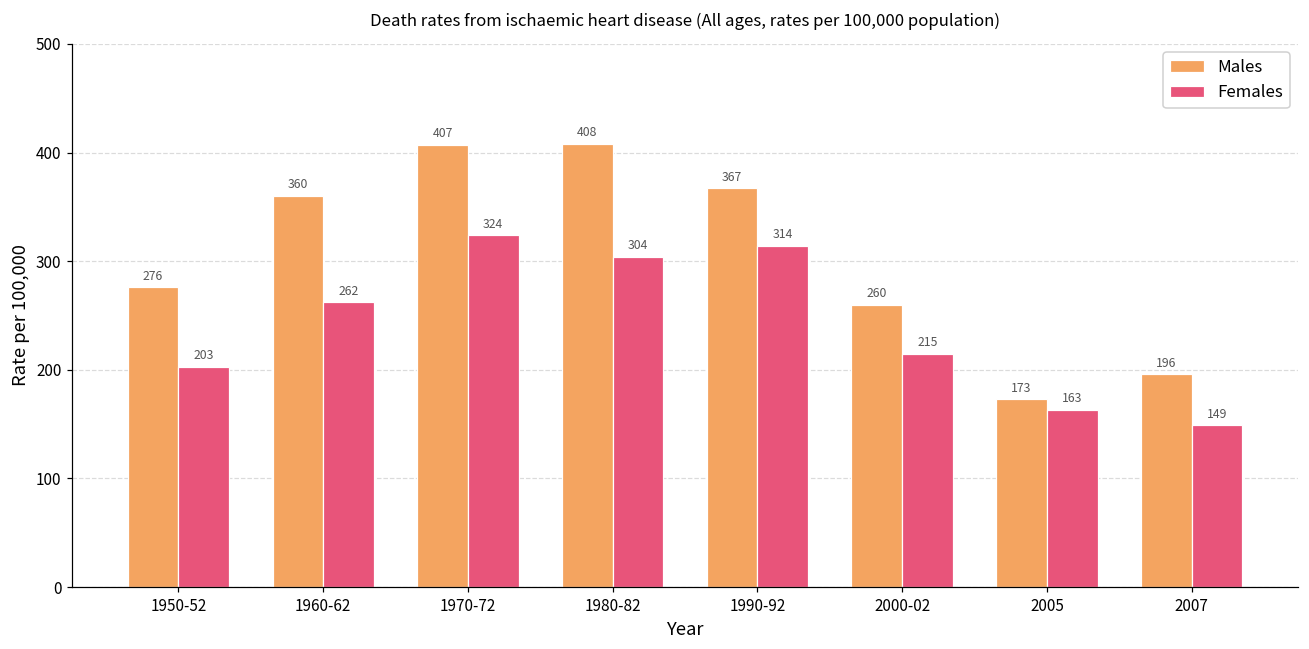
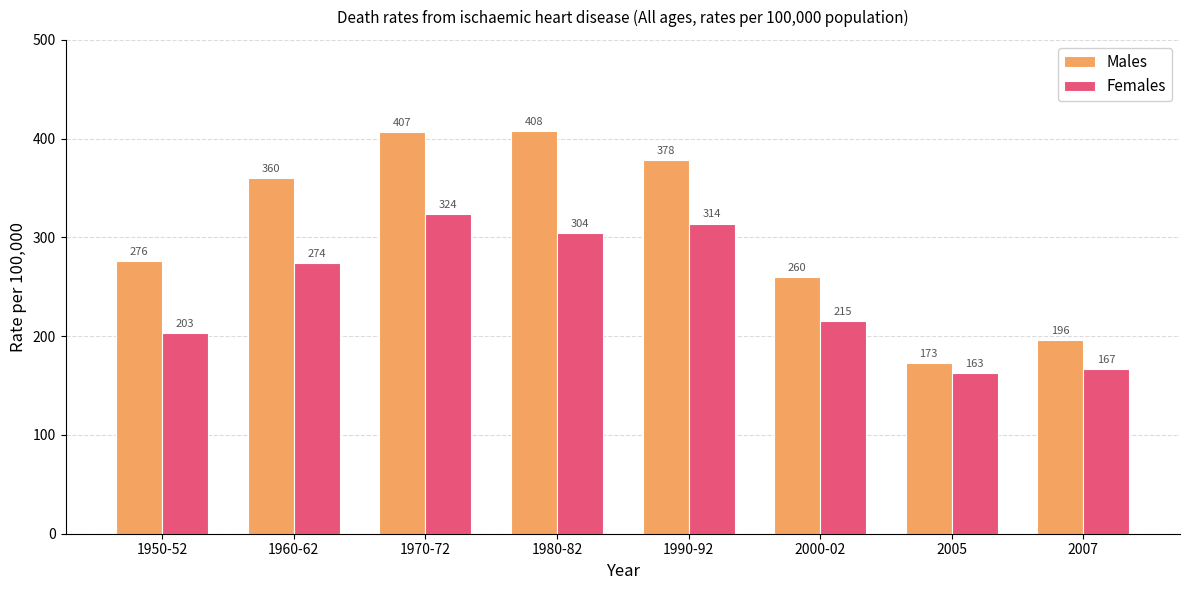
Females, 1960-62: 262 -> 274
Males, 1990-92: 367 -> 378
Females, 2007: 149 -> 167
